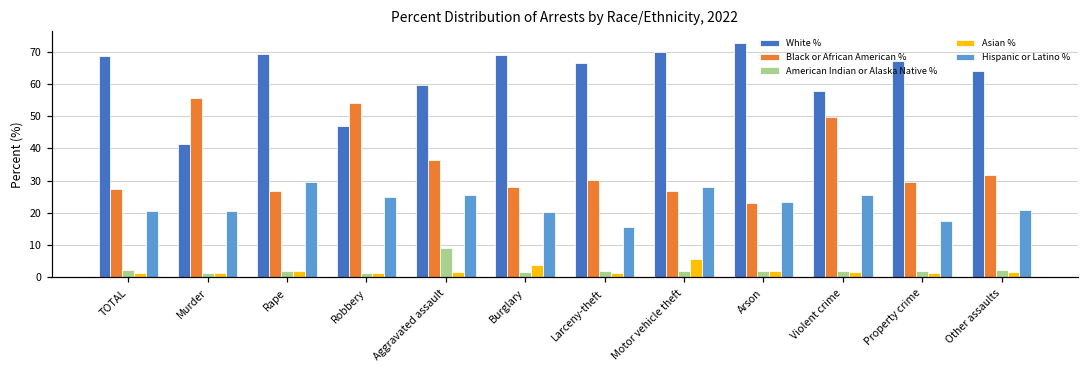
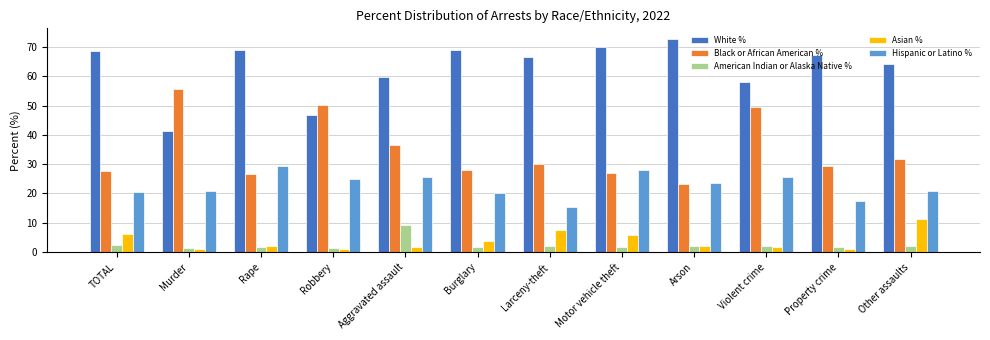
Asian %, TOTAL: 1 -> 6
Black or African American %, Robbery: 54 -> 50
Asian %, Larceny-theft: 1 -> 8
Asian %, Other assaults: 2 -> 11
